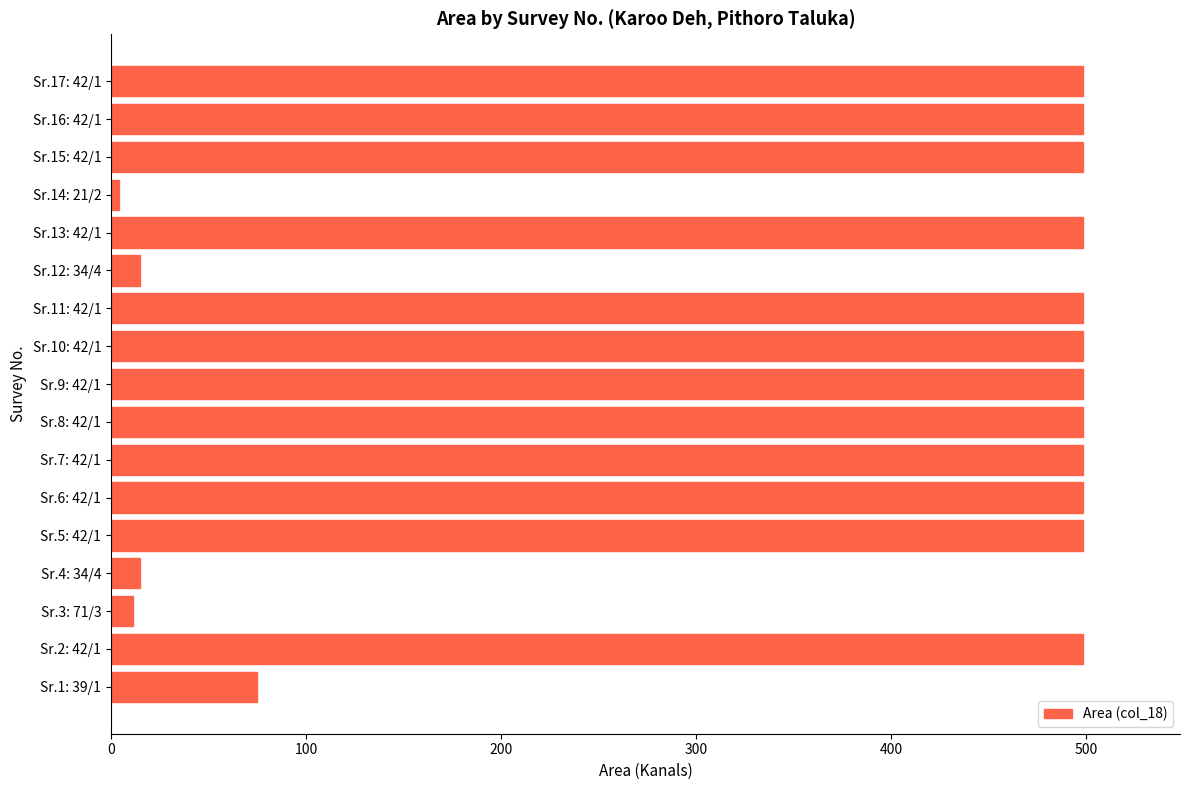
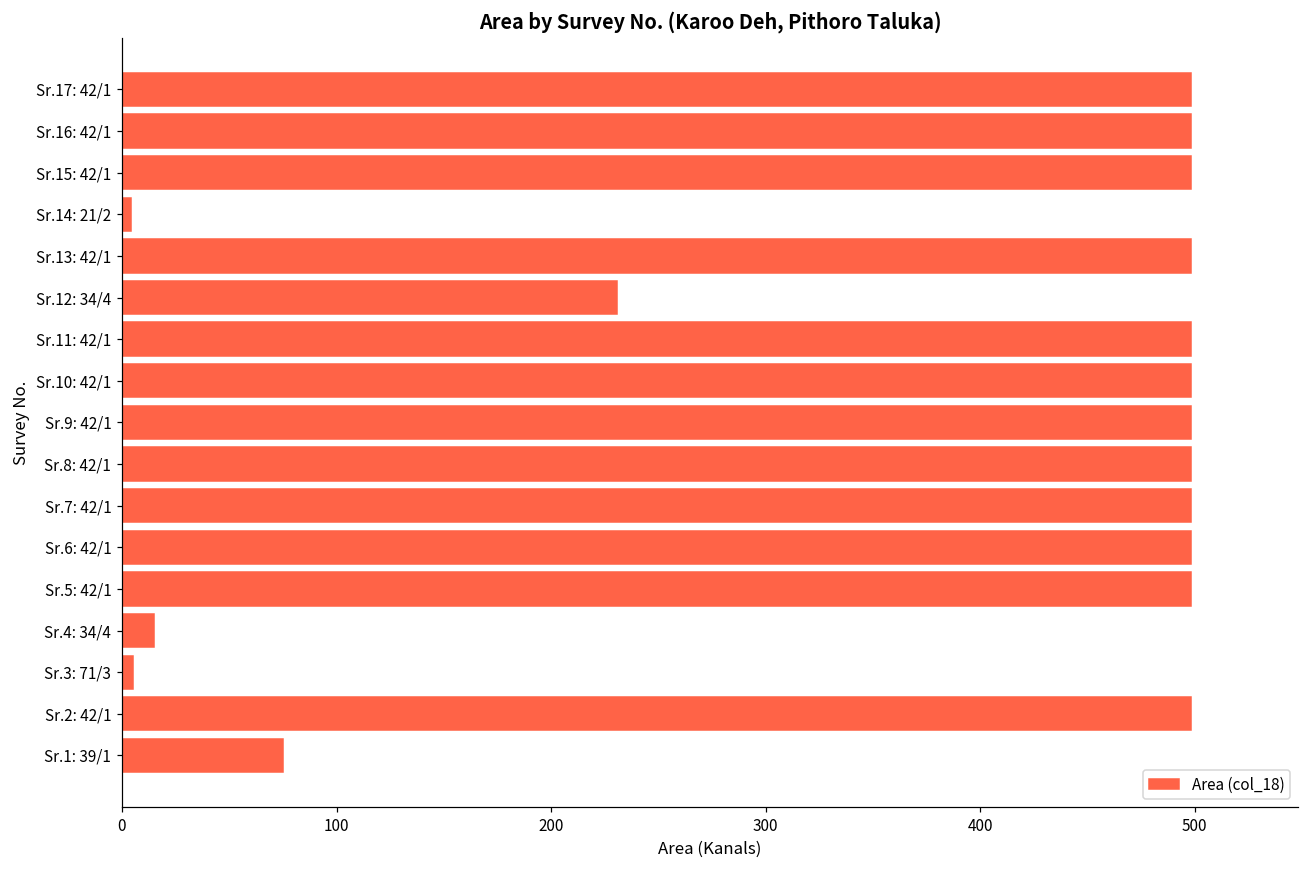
Sr.12: 34/4: 15 -> 231
Sr.3: 71/3: 11 -> 5
